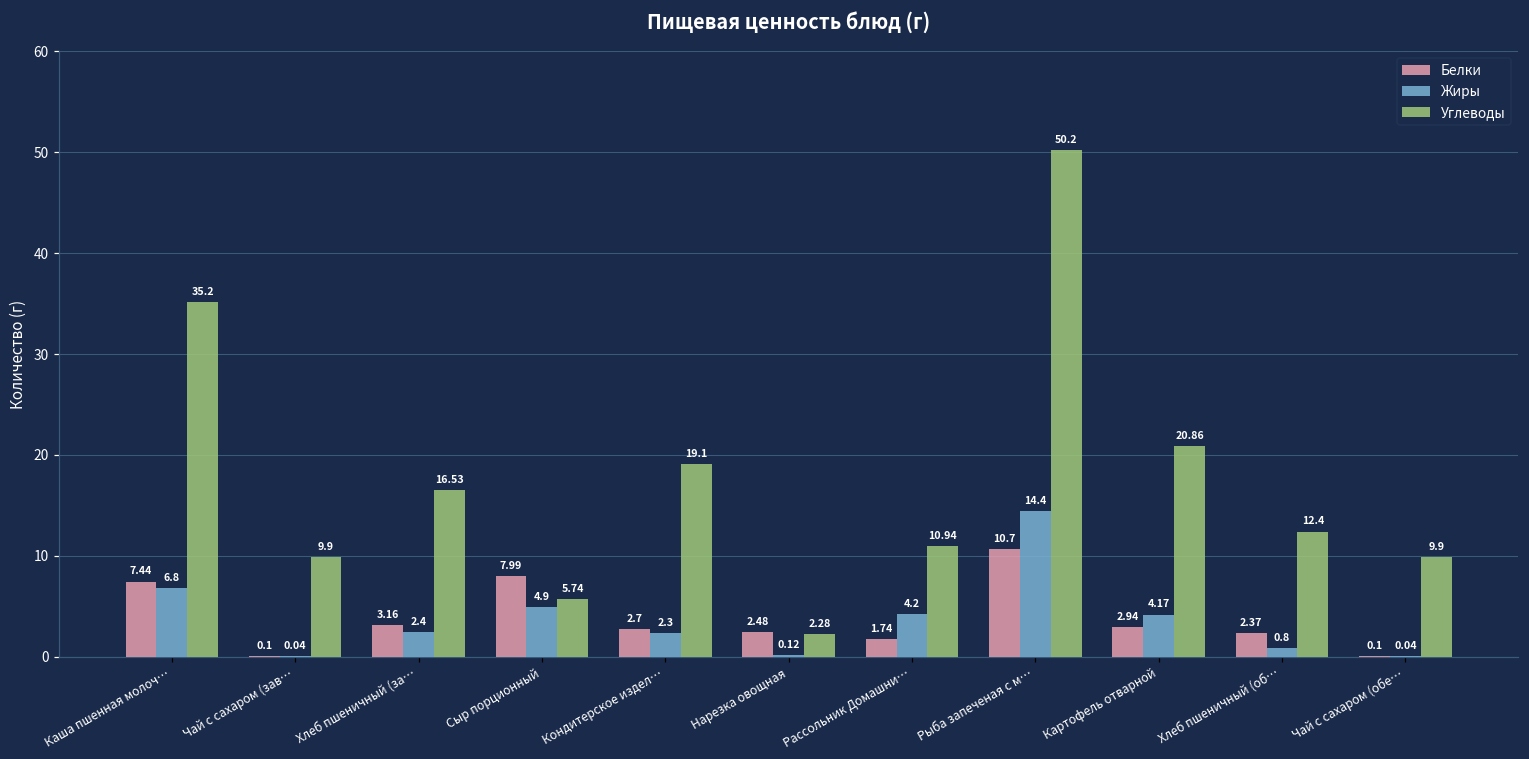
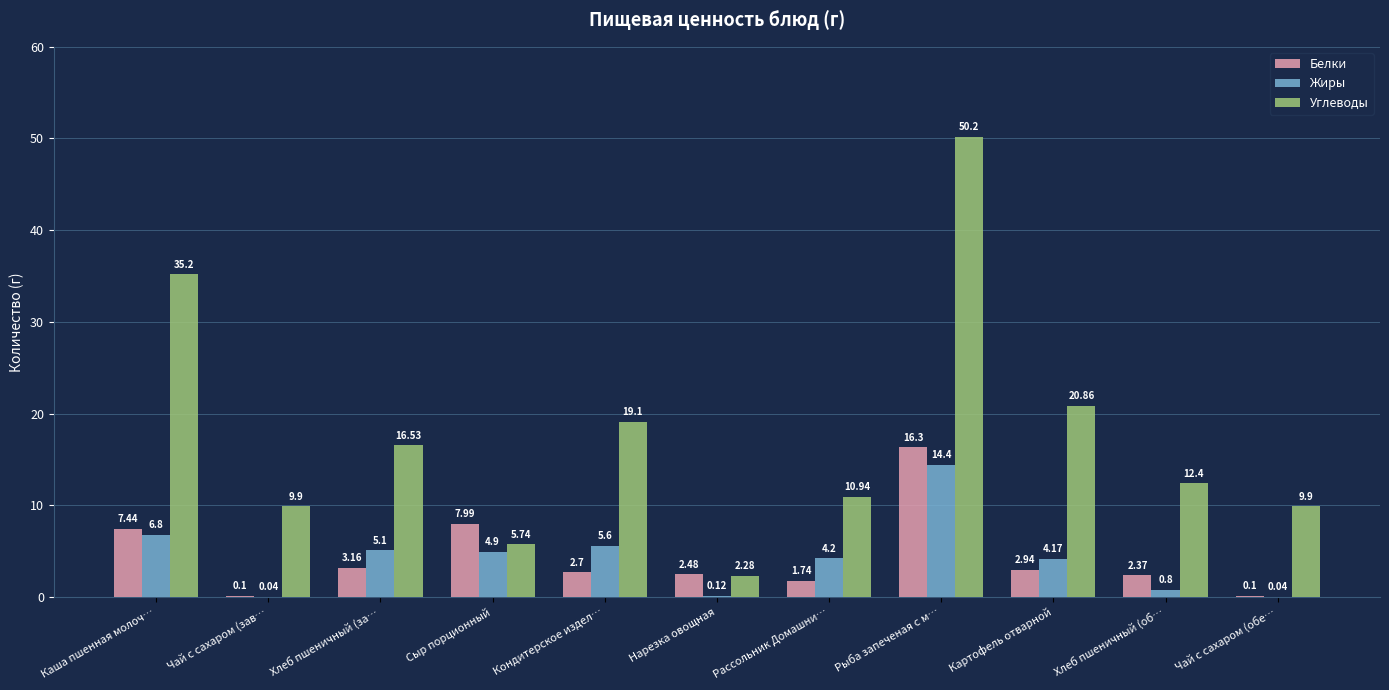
Жиры, Хлеб пшеничный (за…: 2.4 -> 5.1
Жиры, Кондитерское издел…: 2.3 -> 5.6
Белки, Рыба запеченая с м…: 10.7 -> 16.3
